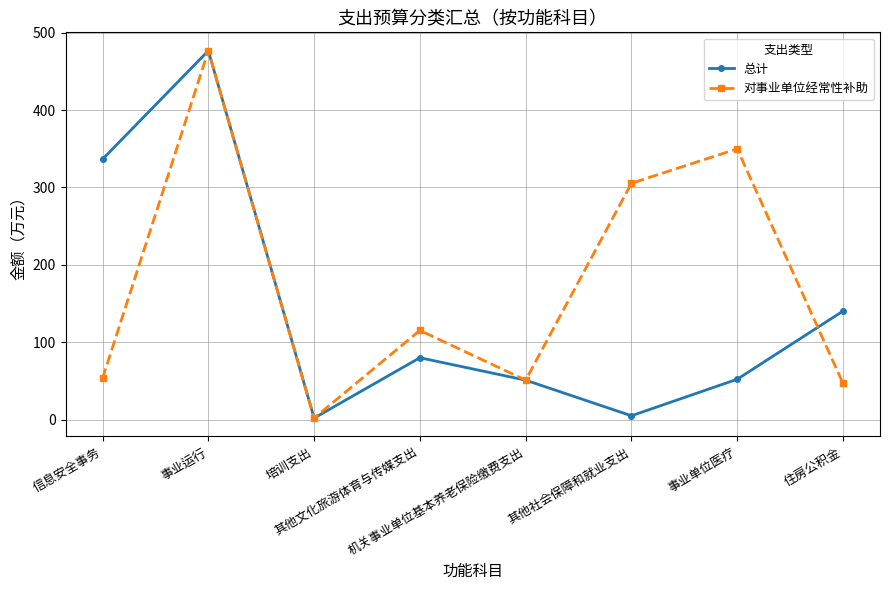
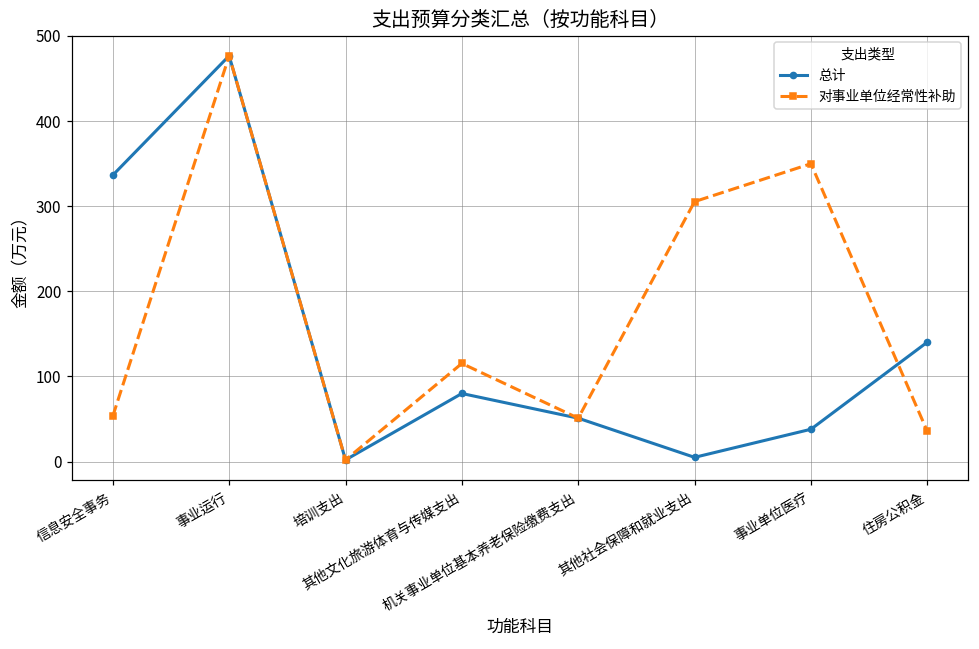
总计, 事业单位医疗: 50 -> 40
对事业单位经常性补助, 住房公积金: 50 -> 40
